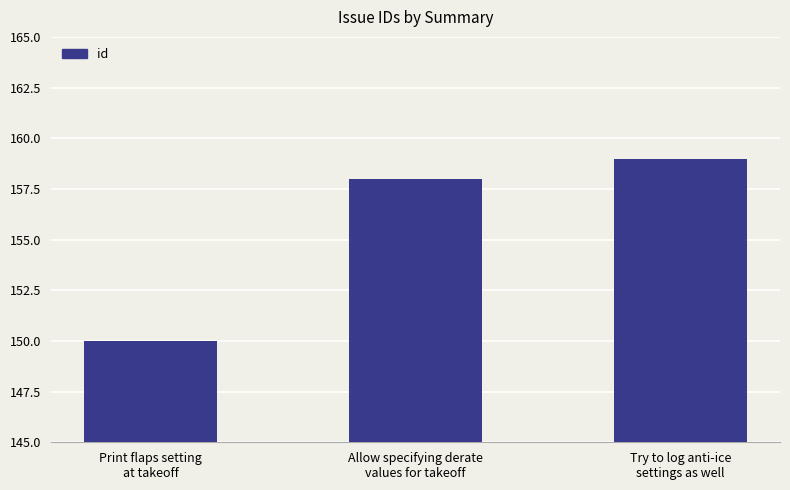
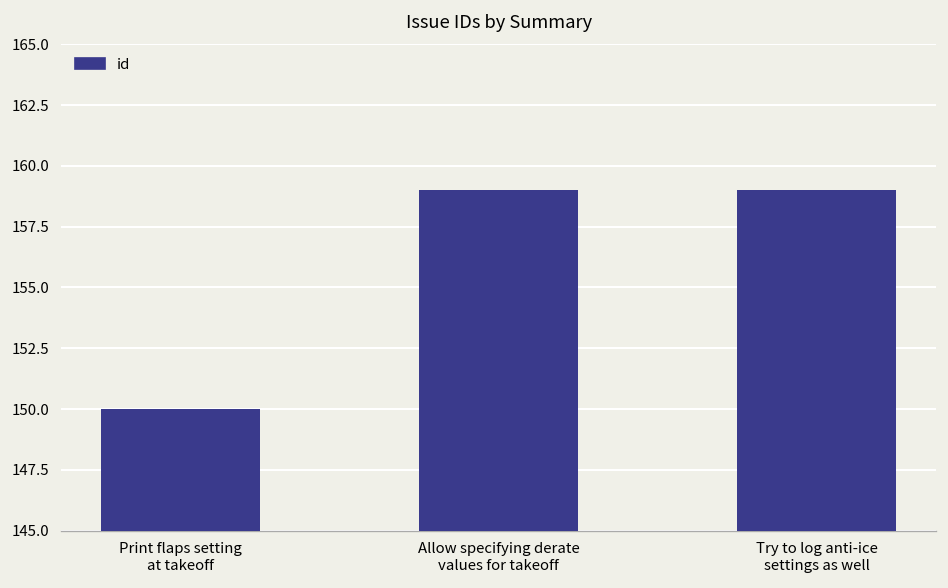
Allow specifying derate values for takeoff: 158 -> 159
